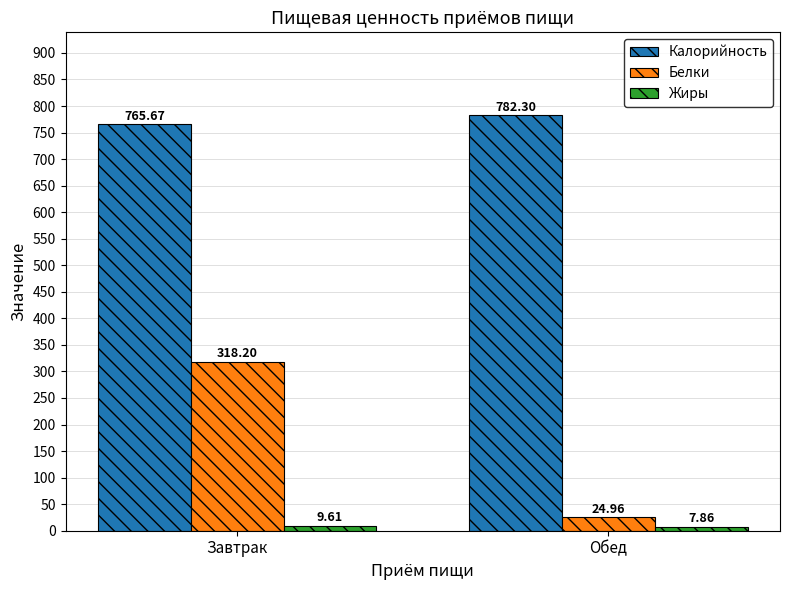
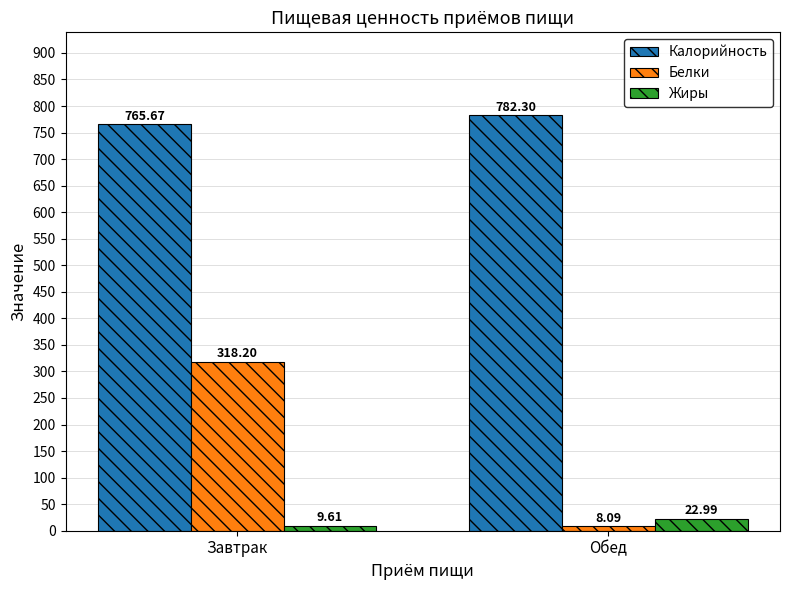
Белки, Обед: 24.96 -> 8.09
Жиры, Обед: 7.86 -> 22.99
